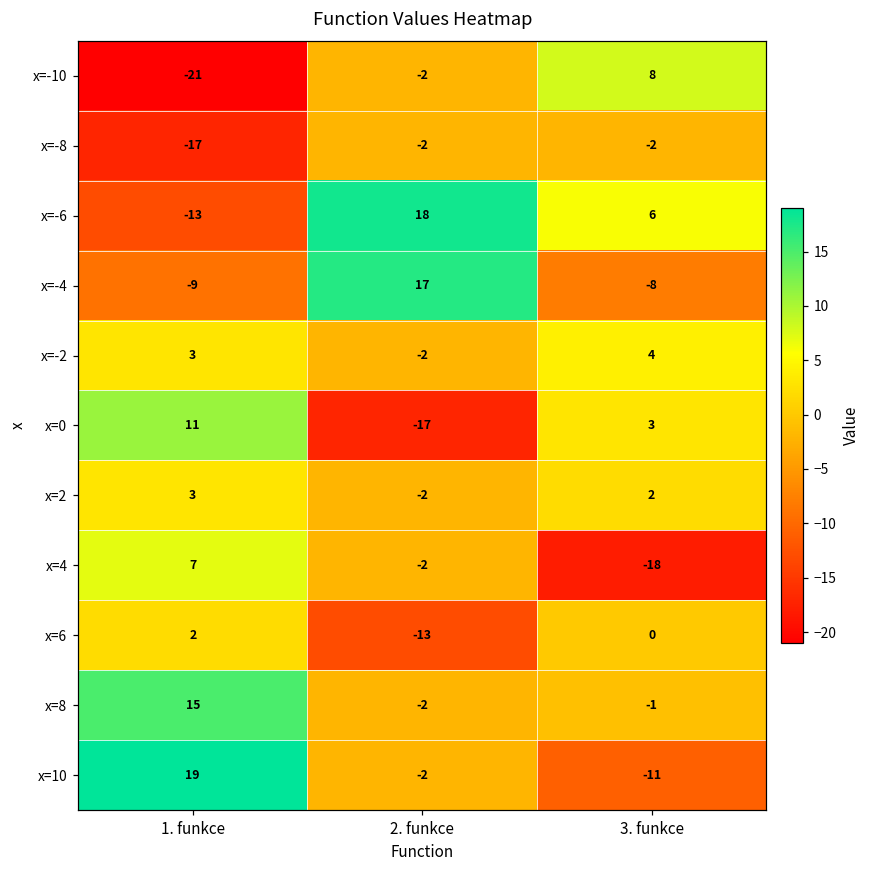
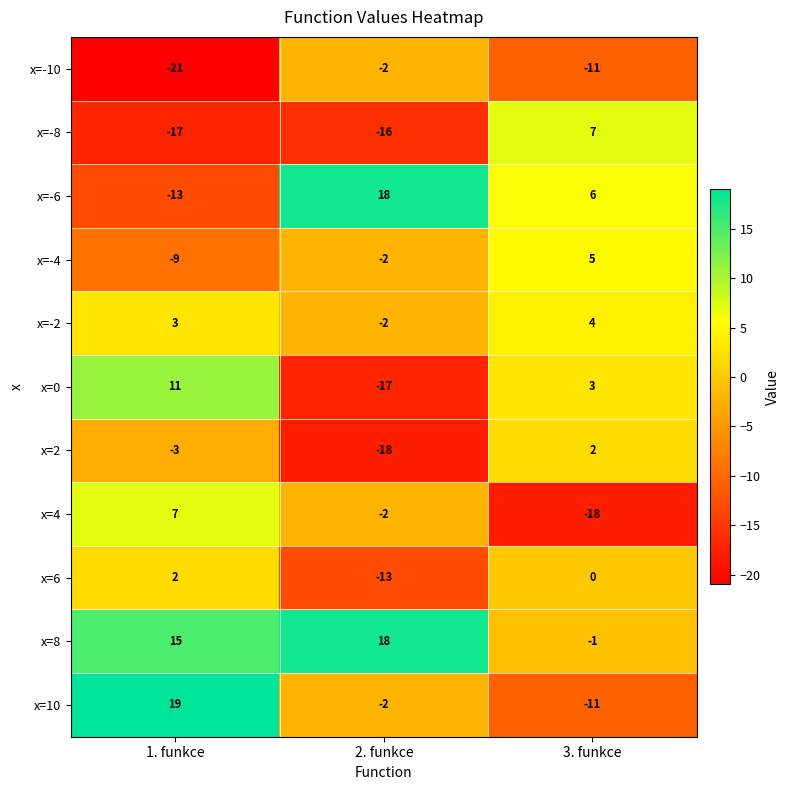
x=-10, 3. funkce: 8 -> -11
x=-8, 2. funkce: -2 -> -16
x=-8, 3. funkce: -2 -> 7
x=-4, 2. funkce: 17 -> -2
x=-4, 3. funkce: -8 -> 5
x=2, 1. funkce: 3 -> -3
x=2, 2. funkce: -2 -> -18
x=8, 2. funkce: -2 -> 18
